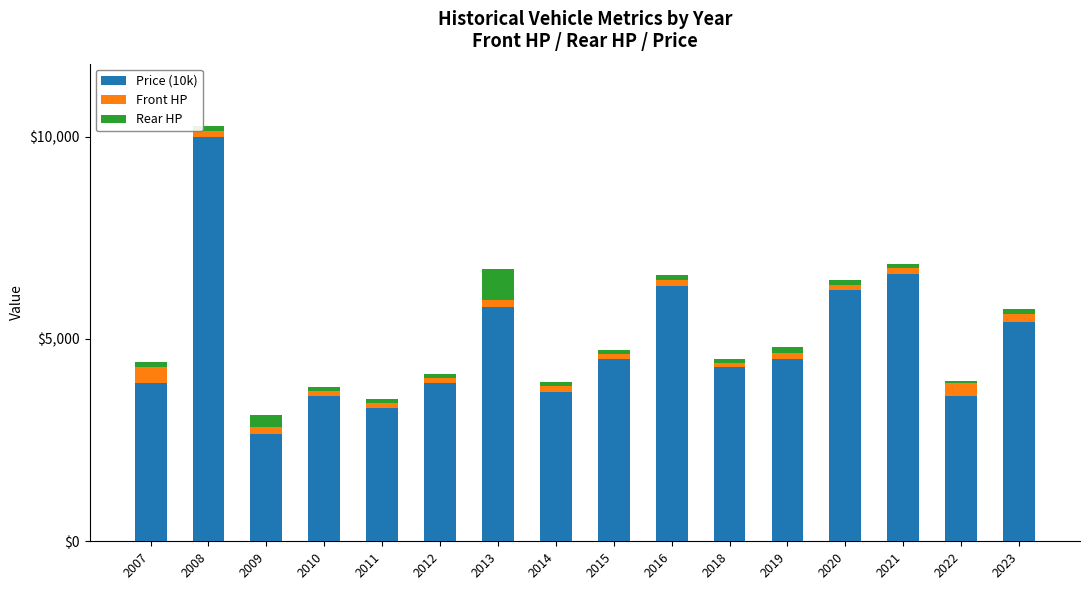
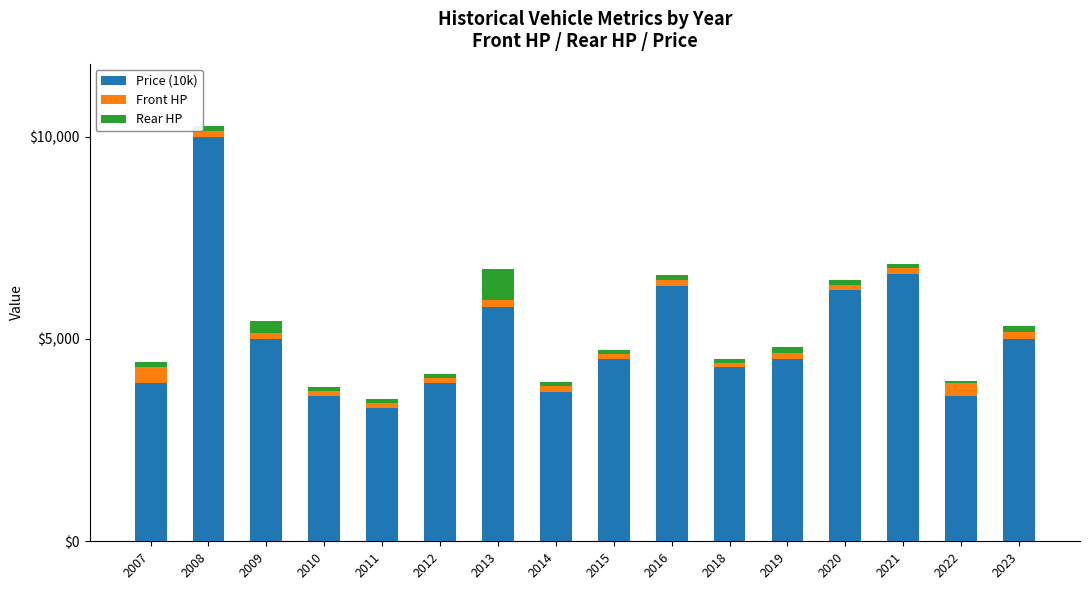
Price (10k), 2009: $2,700 -> $5,000
Price (10k), 2023: $5,400 -> $5,000
